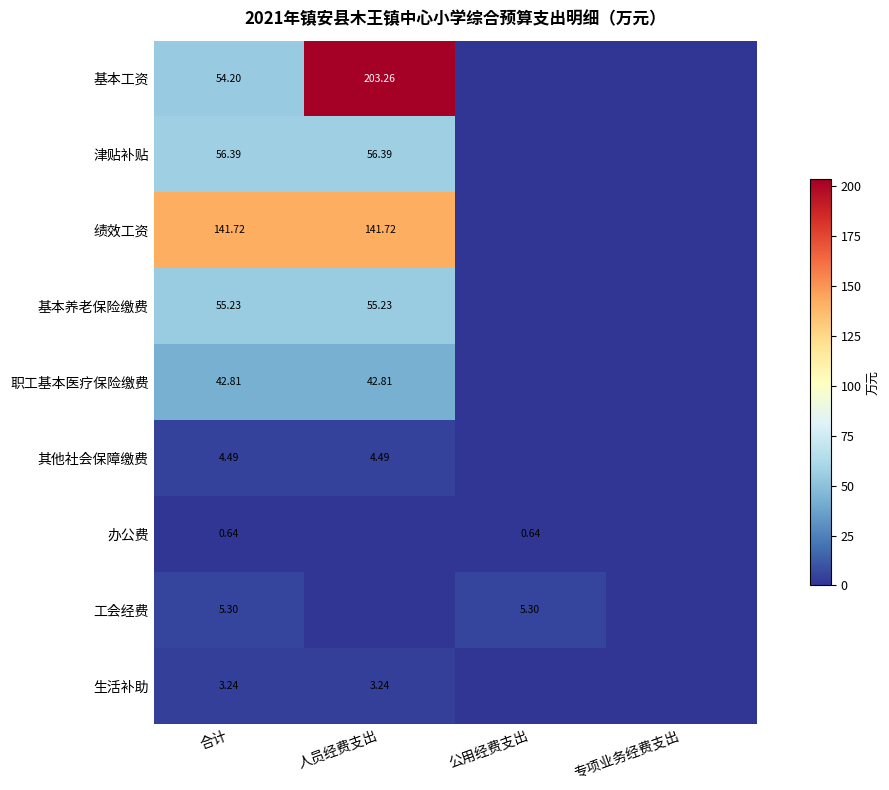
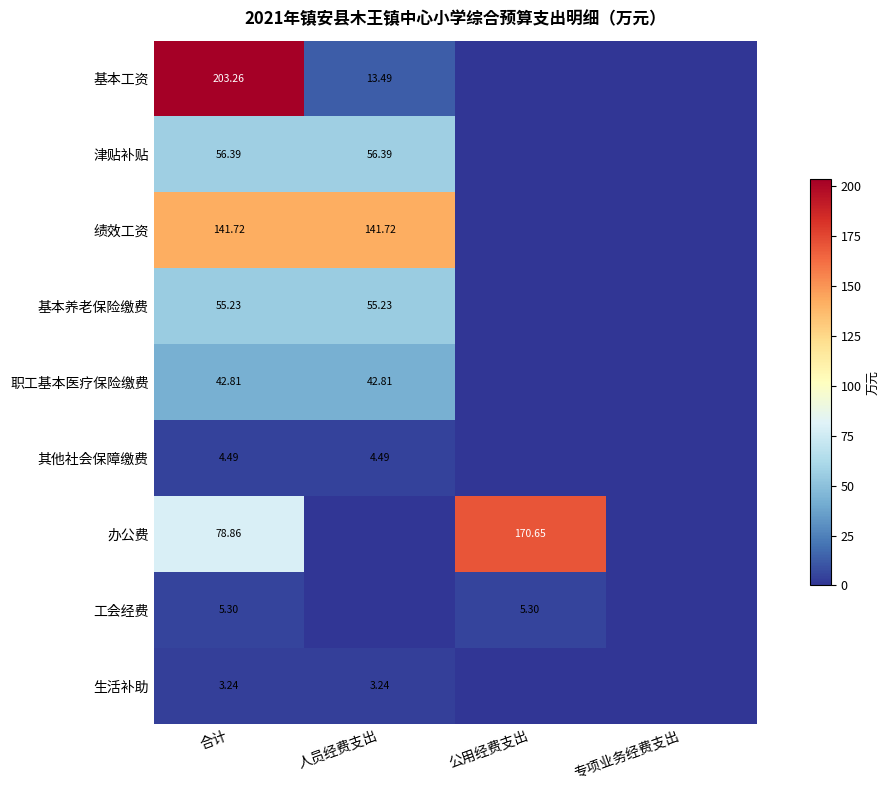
基本工资, 合计: 54.20 -> 203.26
基本工资, 人员经费支出: 203.26 -> 13.49
办公费, 合计: 0.64 -> 78.86
办公费, 公用经费支出: 0.64 -> 170.65
